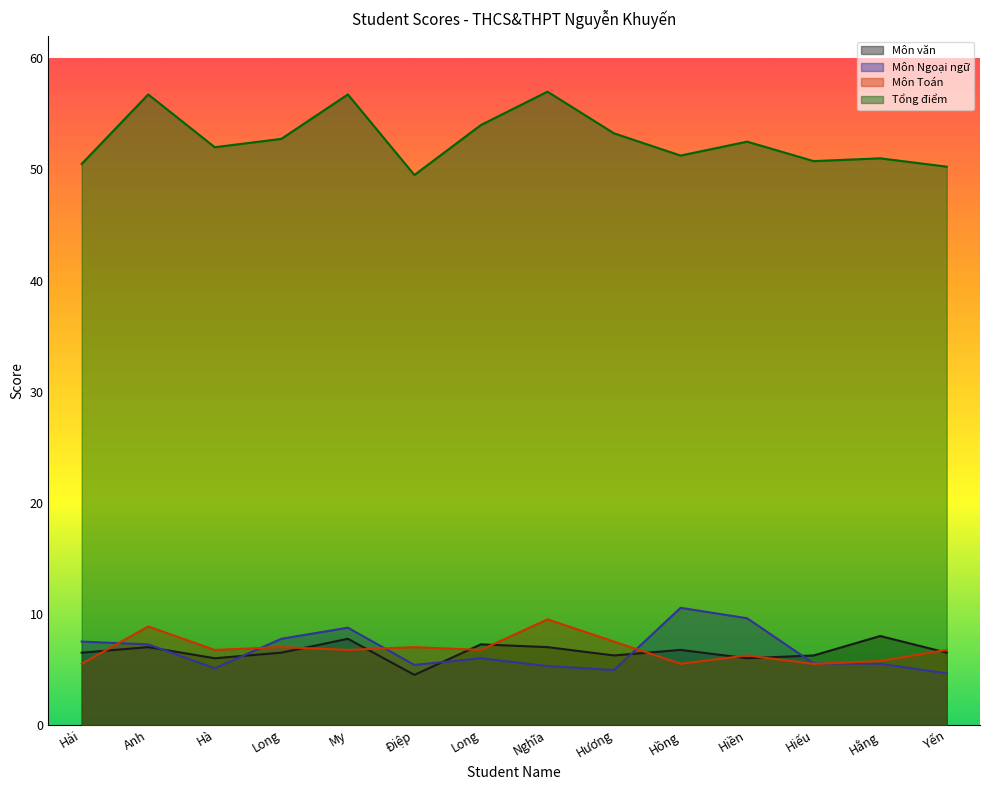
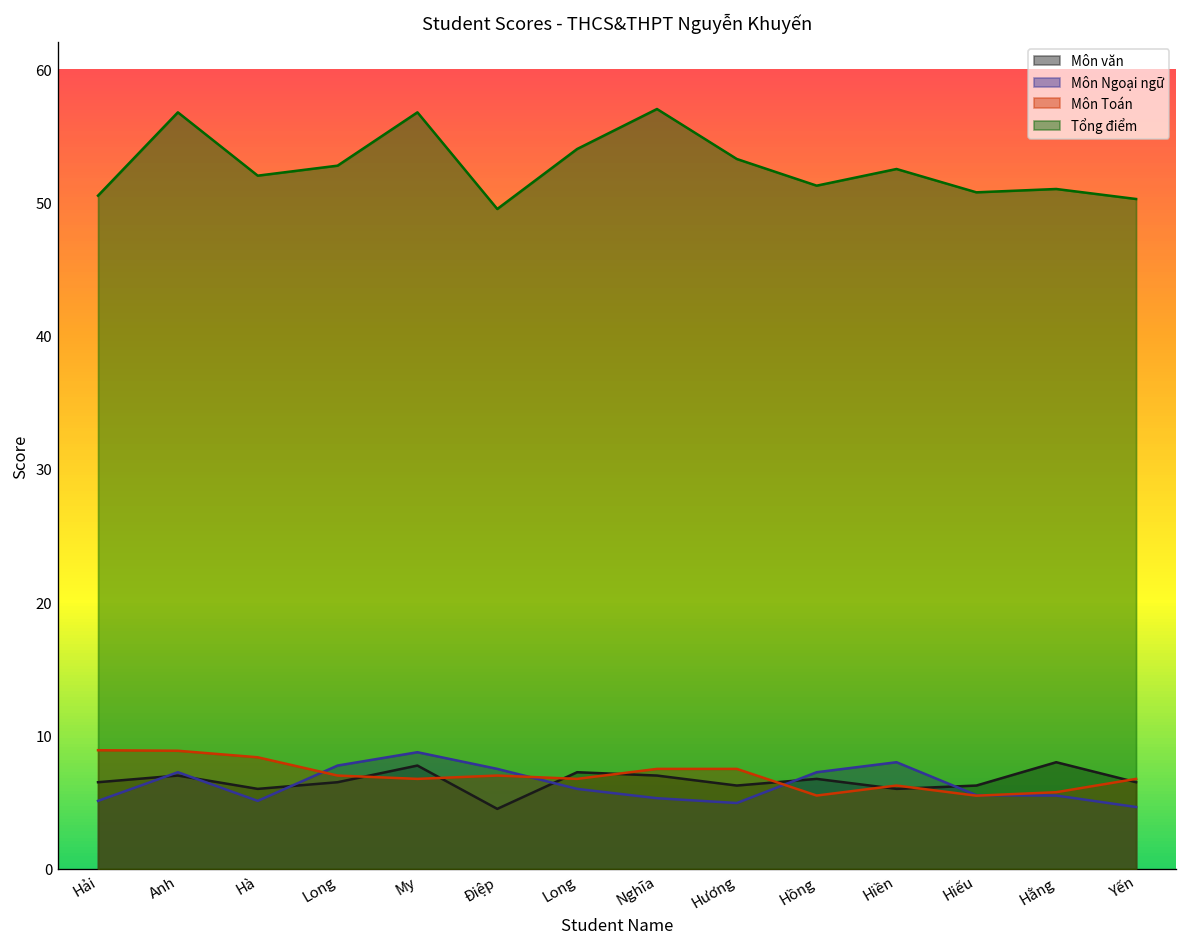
Môn Ngoại ngữ, Hải: 7.5 -> 5.1
Môn Toán, Hải: 5.5 -> 8.9
Môn Toán, Hà: 6.8 -> 8.4
Môn Ngoại ngữ, Điệp: 5.4 -> 7.5
Môn Toán, Nghĩa: 9.5 -> 7.5
Môn Ngoại ngữ, Hồng: 10.5 -> 7.3
Môn Ngoại ngữ, Hiền: 9.6 -> 8.0
